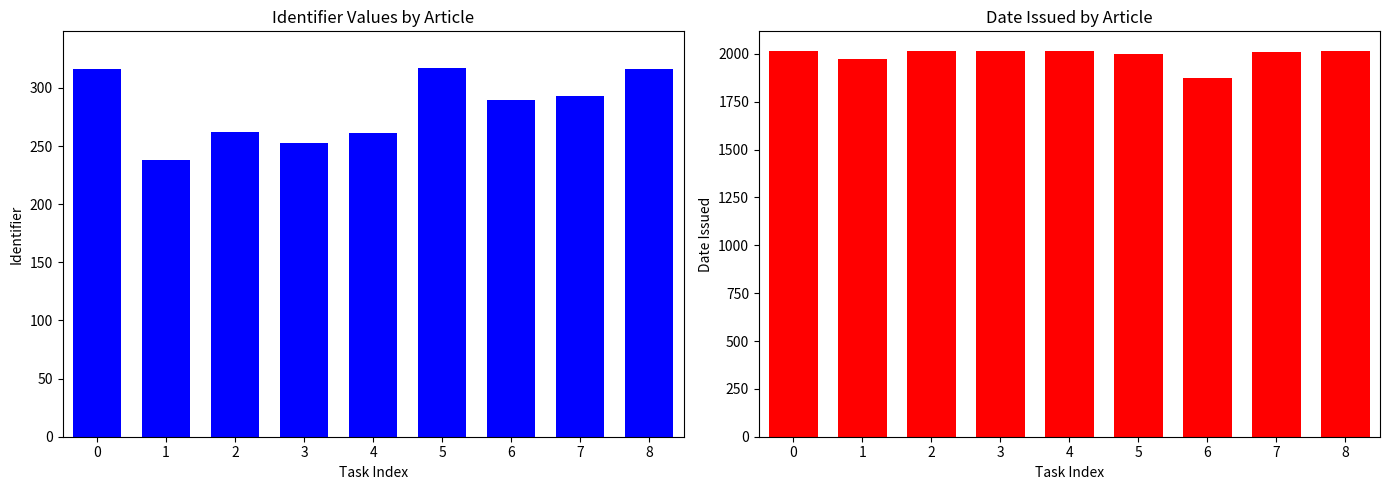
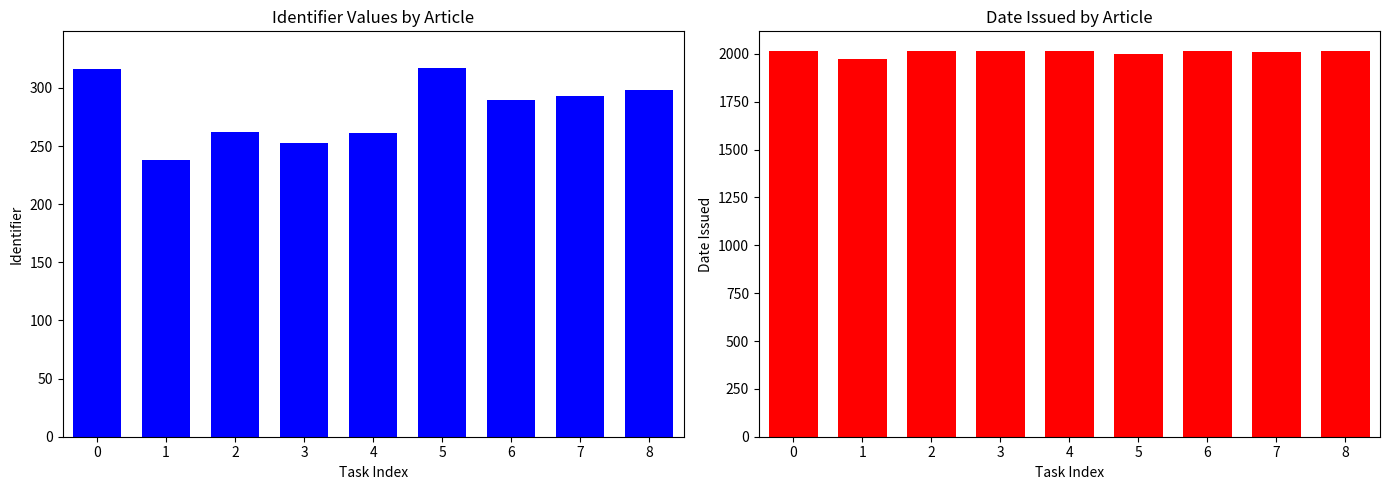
Identifier Values by Article, 8: 316 -> 298
Date Issued by Article, 6: 1880 -> 2010
